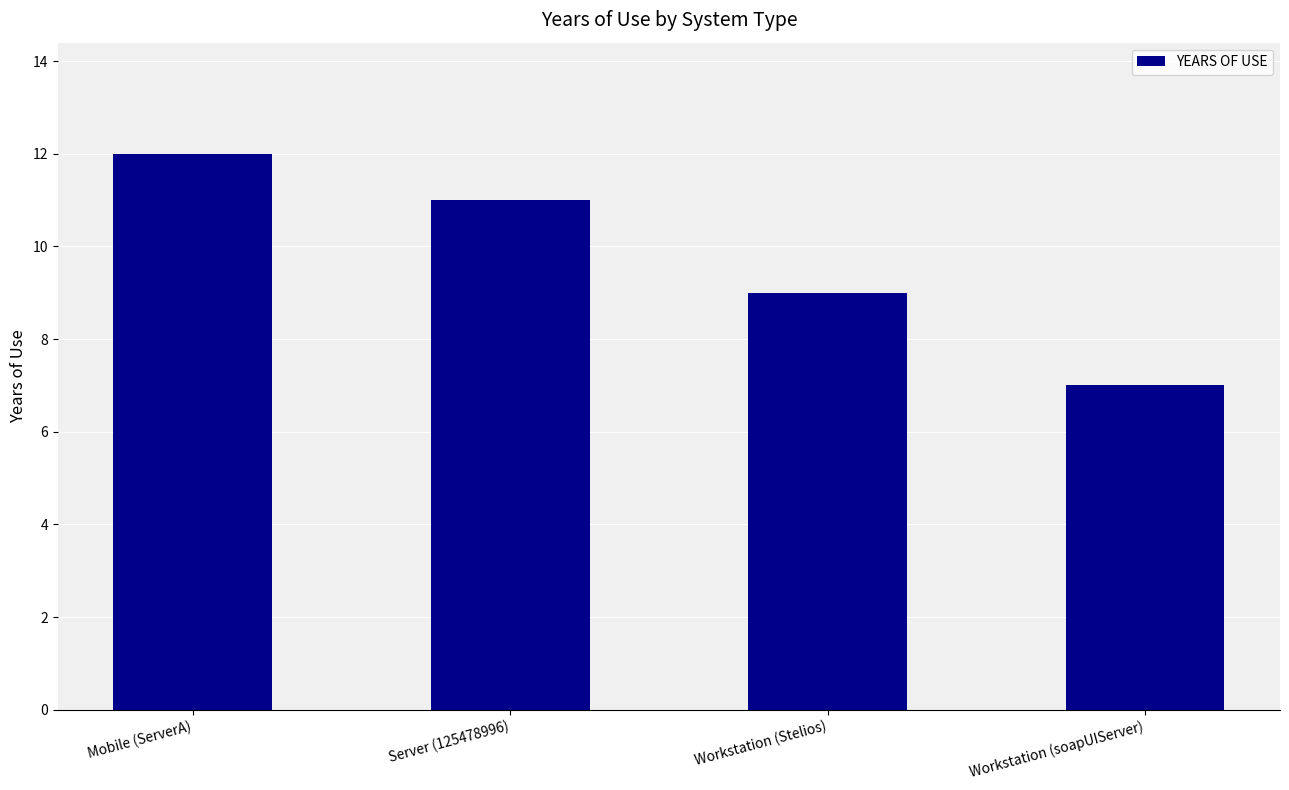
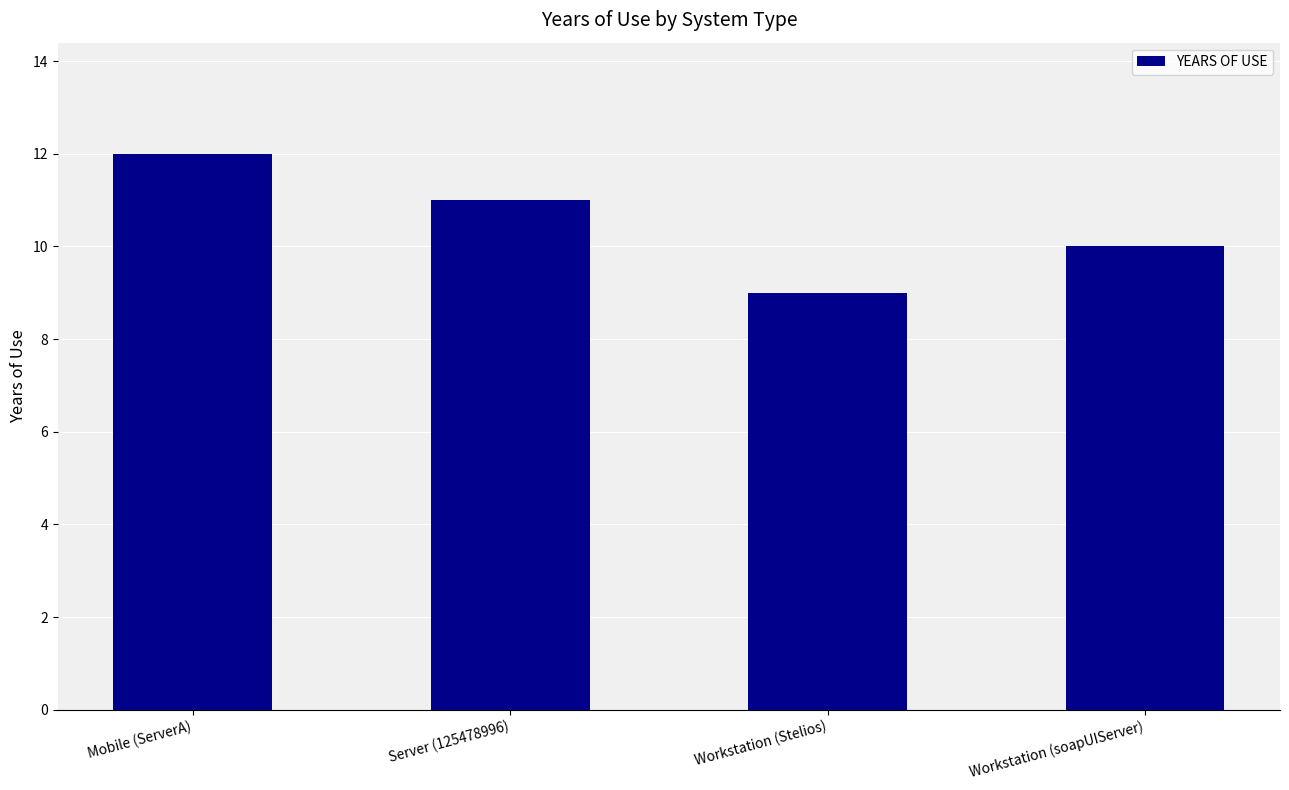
Workstation (soapUIServer): 7 -> 10
